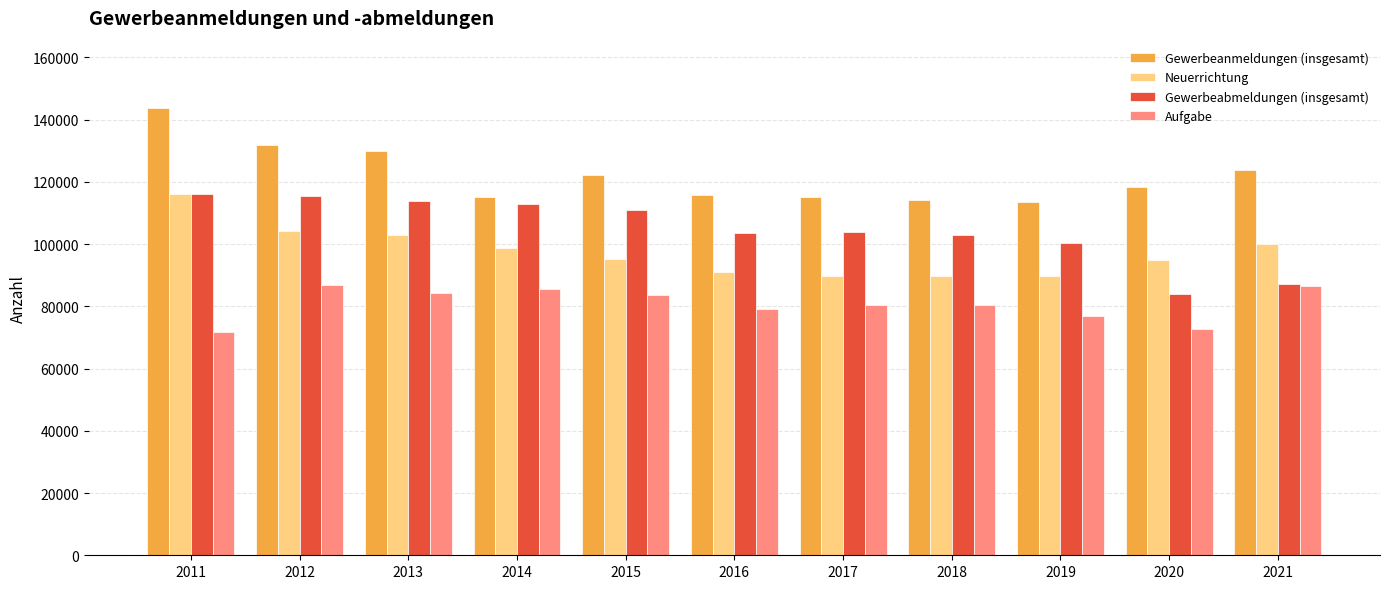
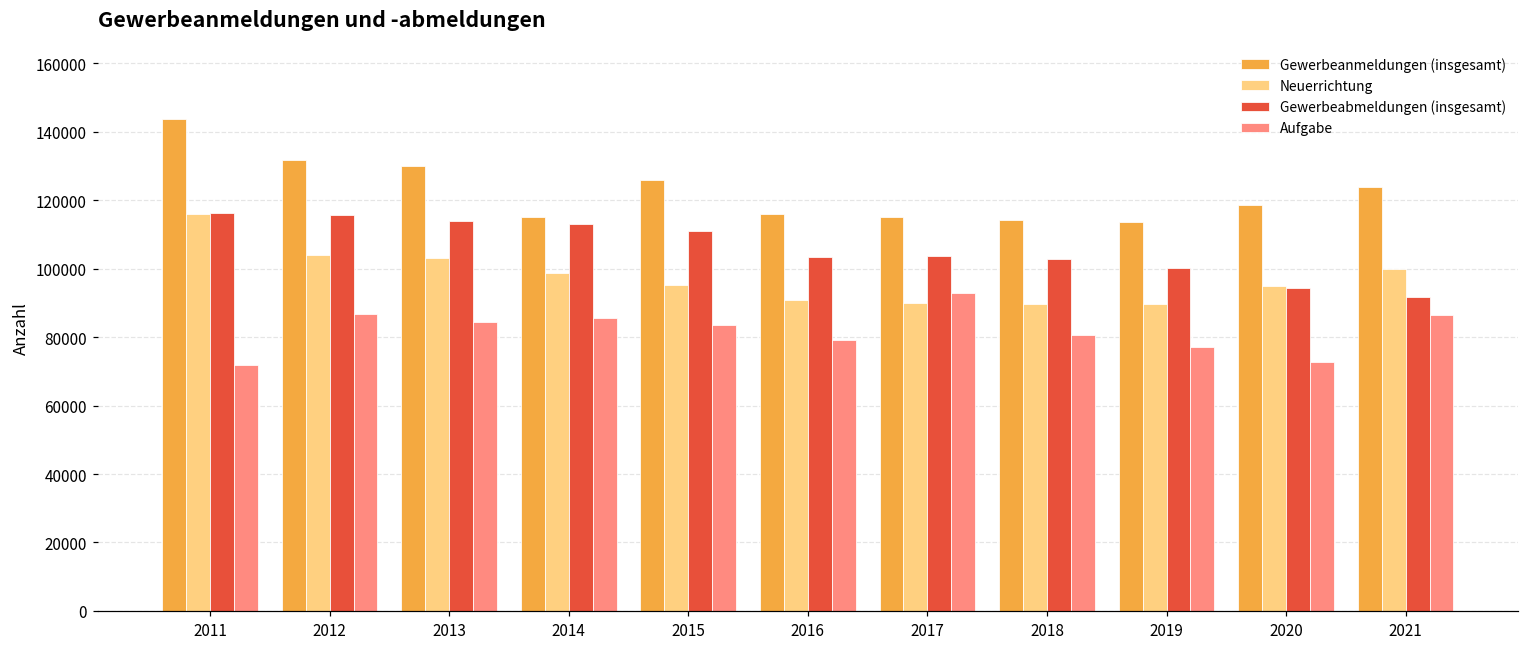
Gewerbeanmeldungen (insgesamt), 2015: 122000 -> 126000
Aufgabe, 2017: 81000 -> 93000
Gewerbeabmeldungen (insgesamt), 2020: 84000 -> 94000
Gewerbeabmeldungen (insgesamt), 2021: 87000 -> 92000
